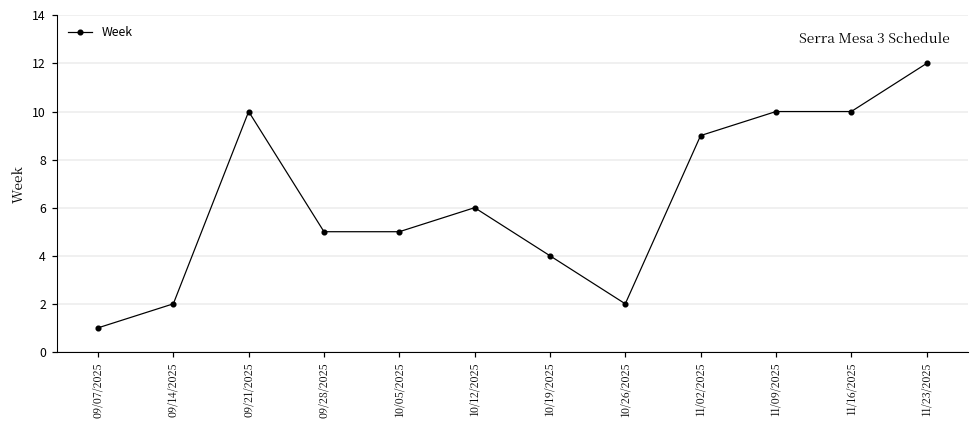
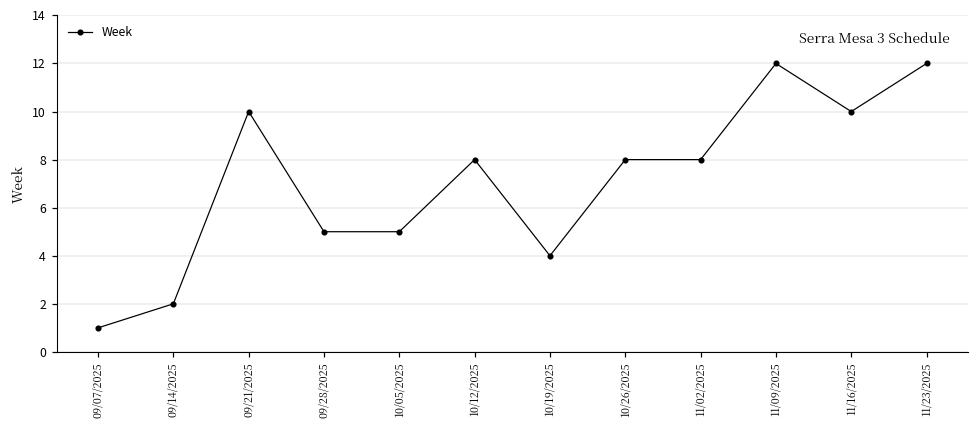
10/12/2025: 6 -> 8
10/26/2025: 2 -> 8
11/02/2025: 9 -> 8
11/09/2025: 10 -> 12
